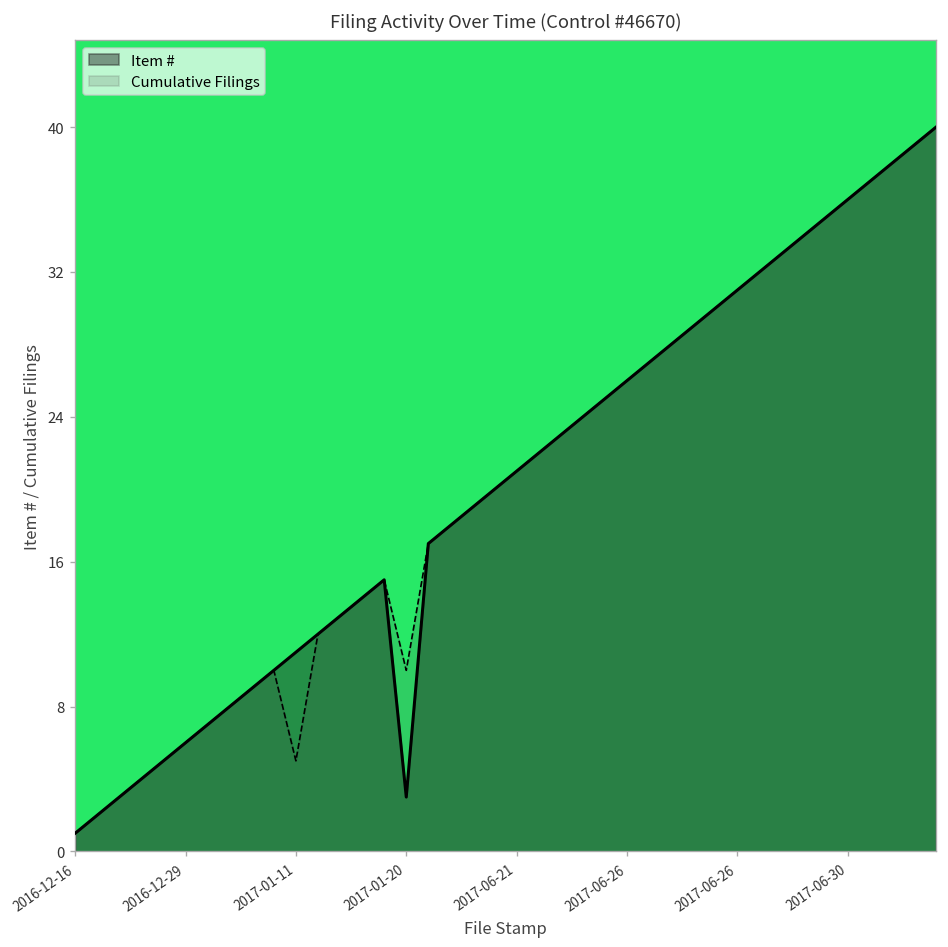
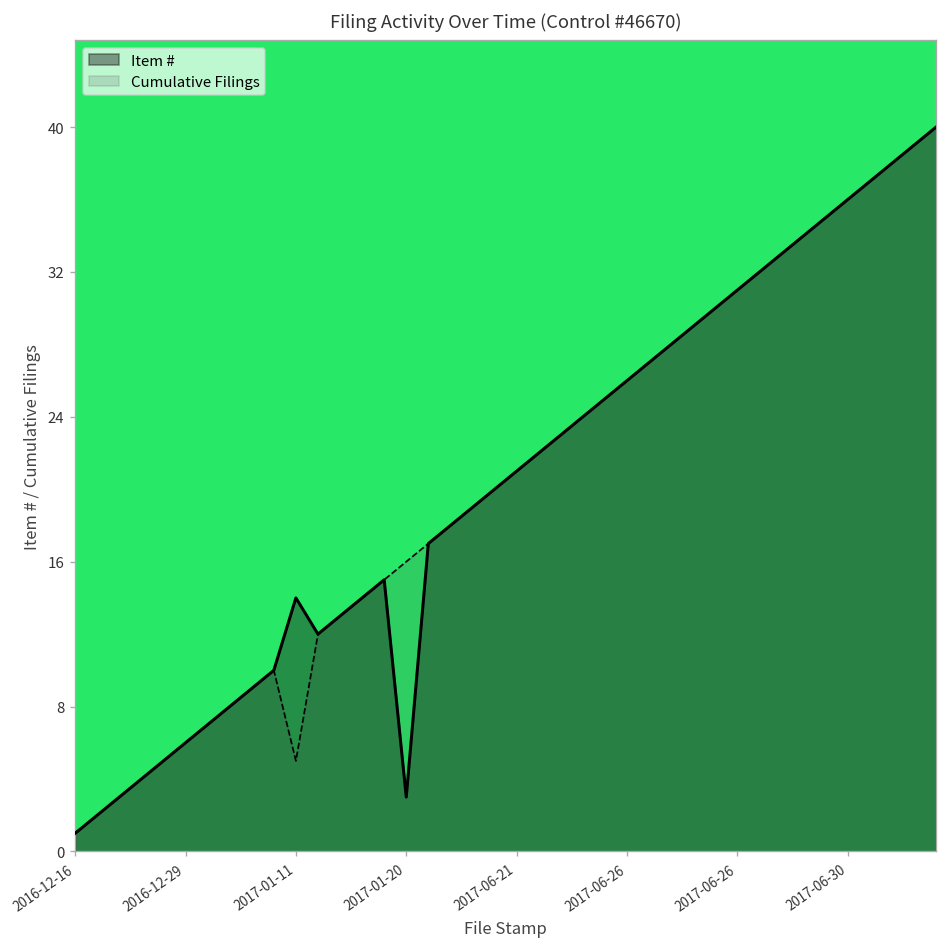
Item #, 2017-01-11: 11 -> 14
Cumulative Filings, 2017-01-20: 10 -> 16
